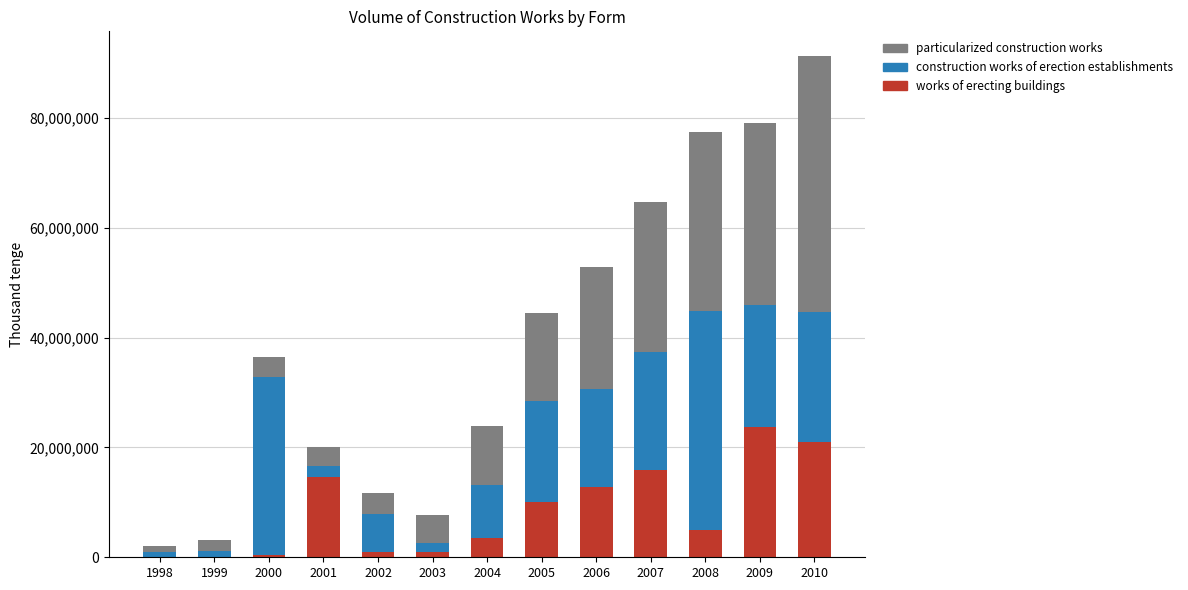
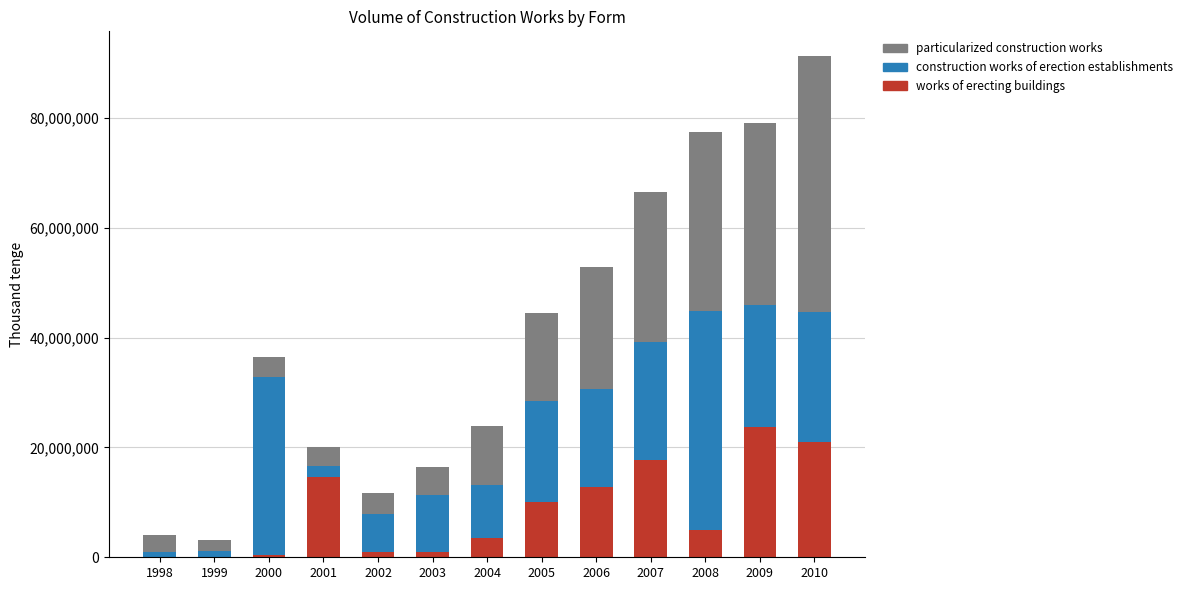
particularized construction works, 1998: 1,000,000 -> 3,000,000
construction works of erection establishments, 2003: 2,000,000 -> 10,000,000
works of erecting buildings, 2007: 16,000,000 -> 18,000,000
